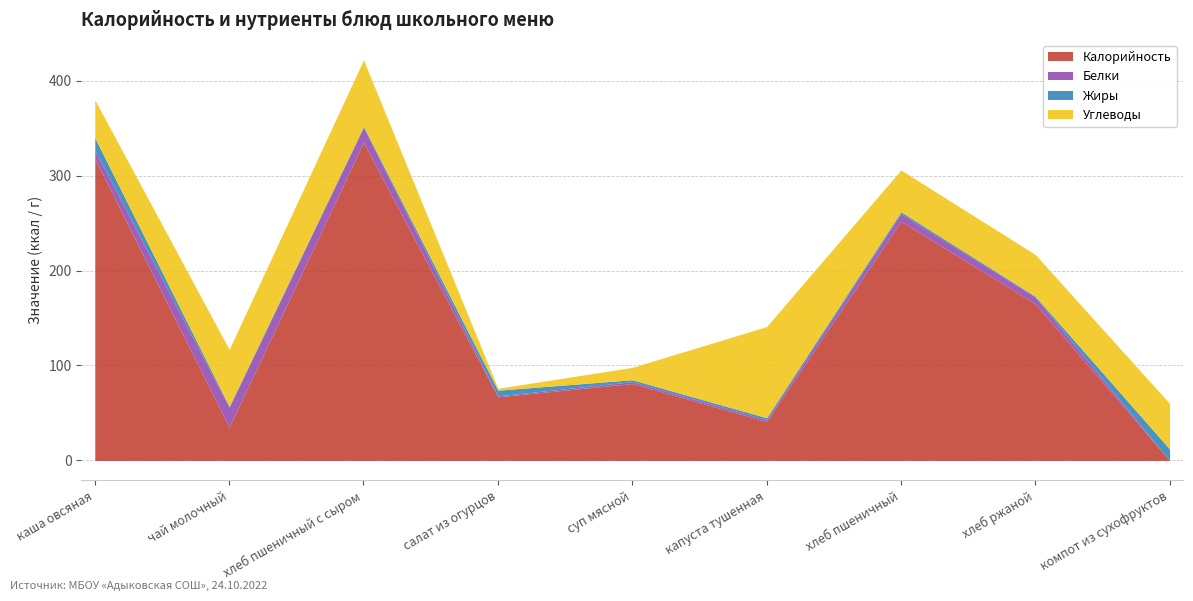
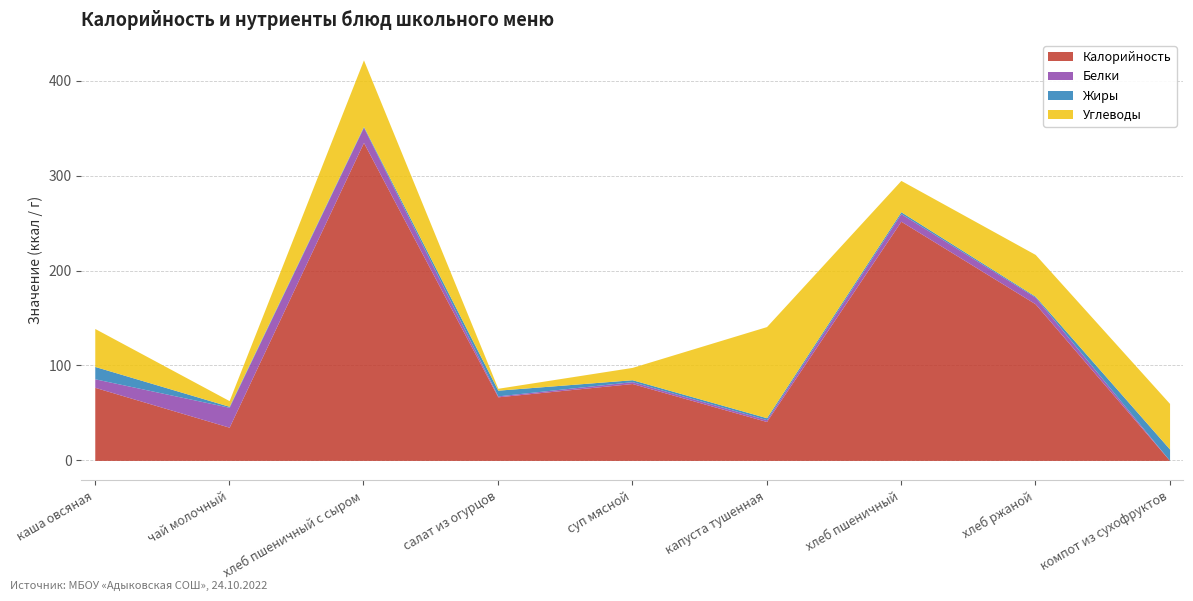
Калорийность, каша овсяная: 320 -> 80
Углеводы, чай молочный: 60 -> 10
Углеводы, хлеб пшеничный: 40 -> 30
